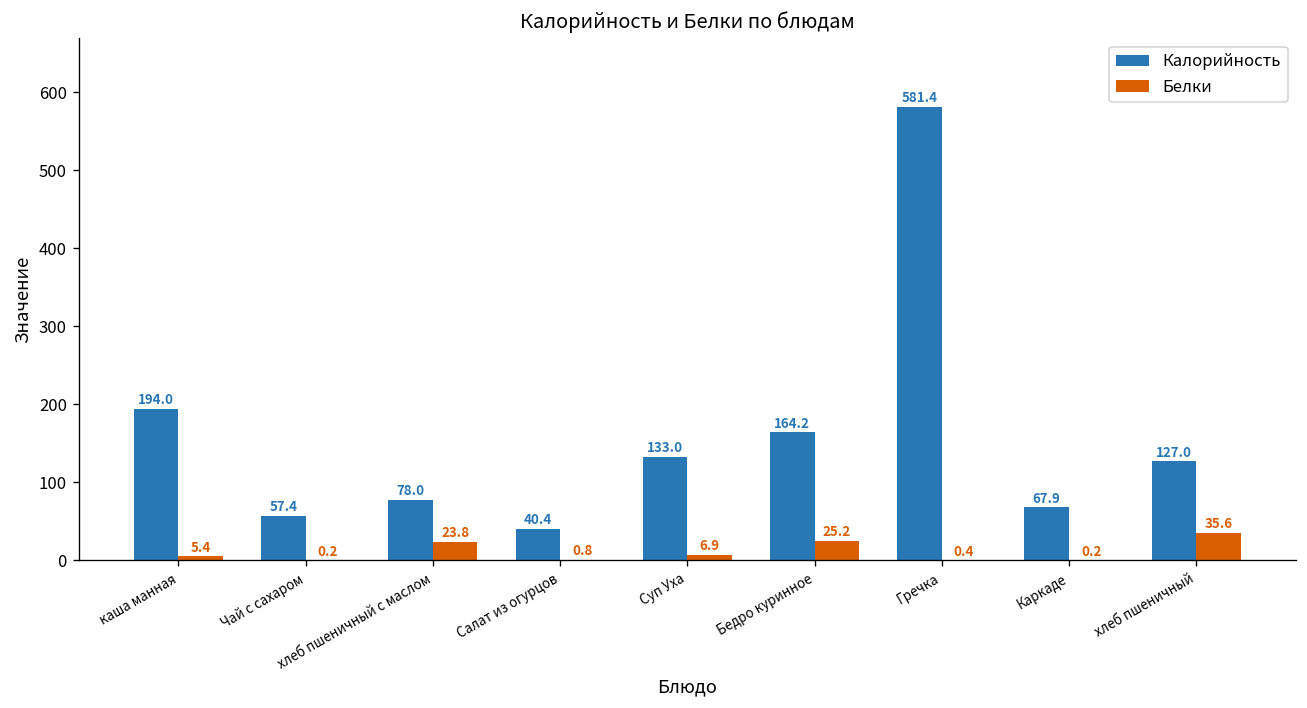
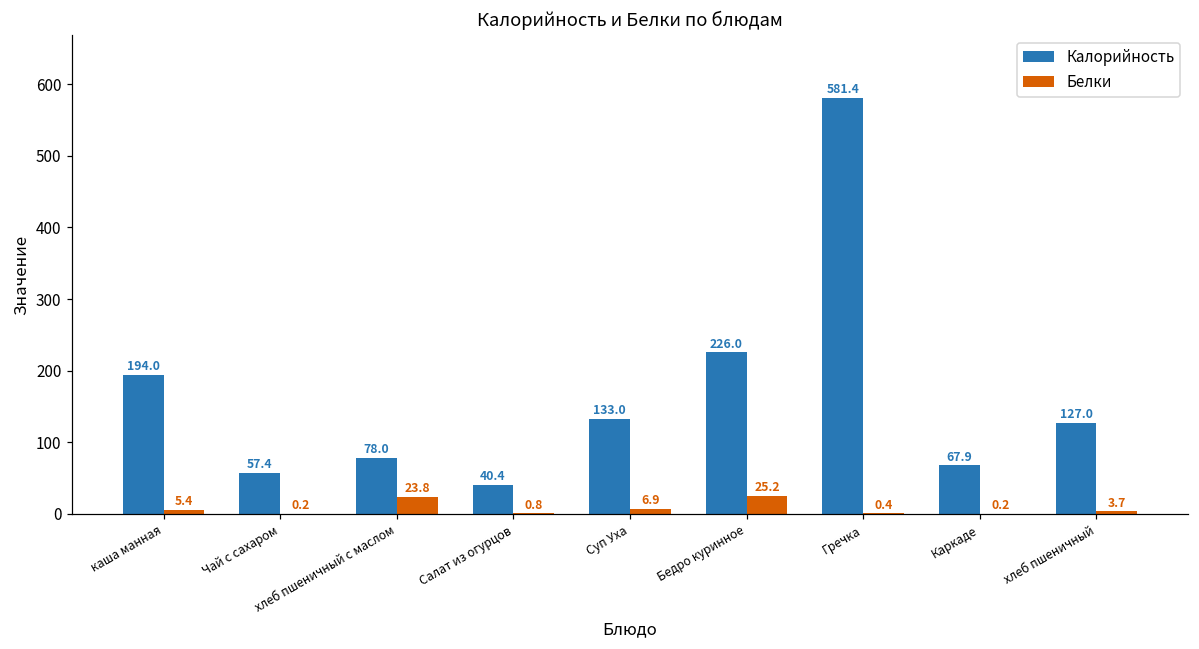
Калорийность, Бедро куринное: 164.2 -> 226.0
Белки, хлеб пшеничный: 35.6 -> 3.7
